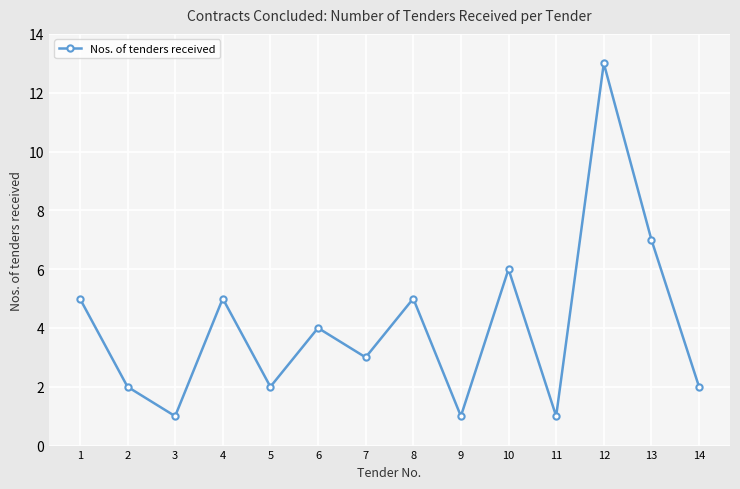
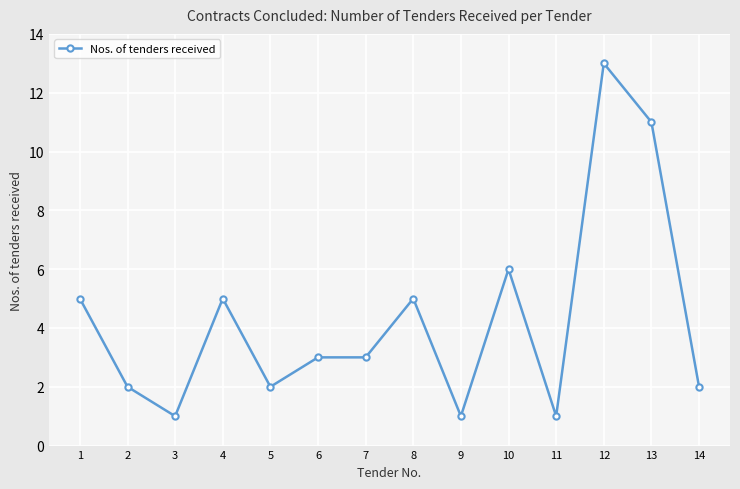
6: 4 -> 3
13: 7 -> 11
